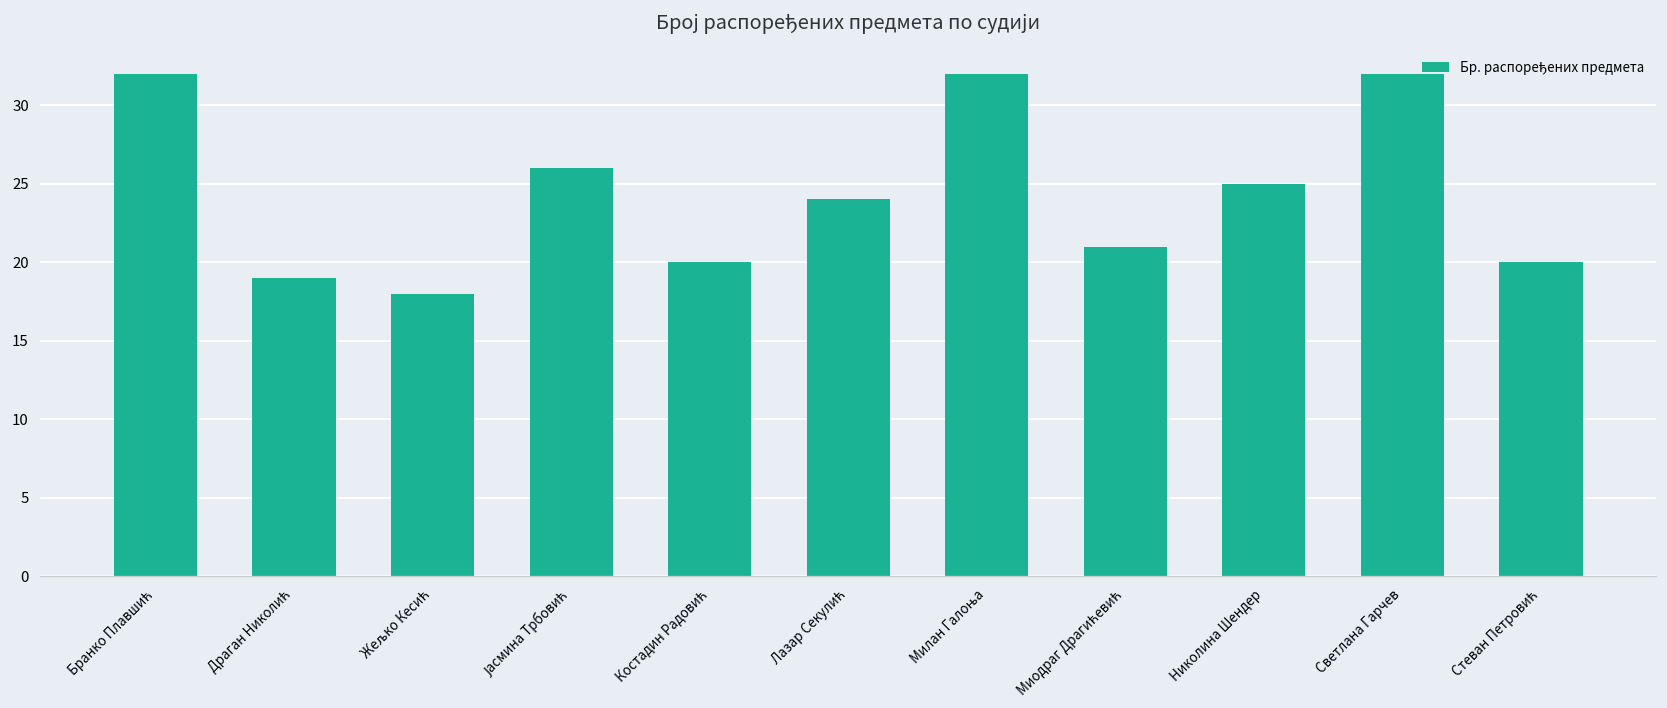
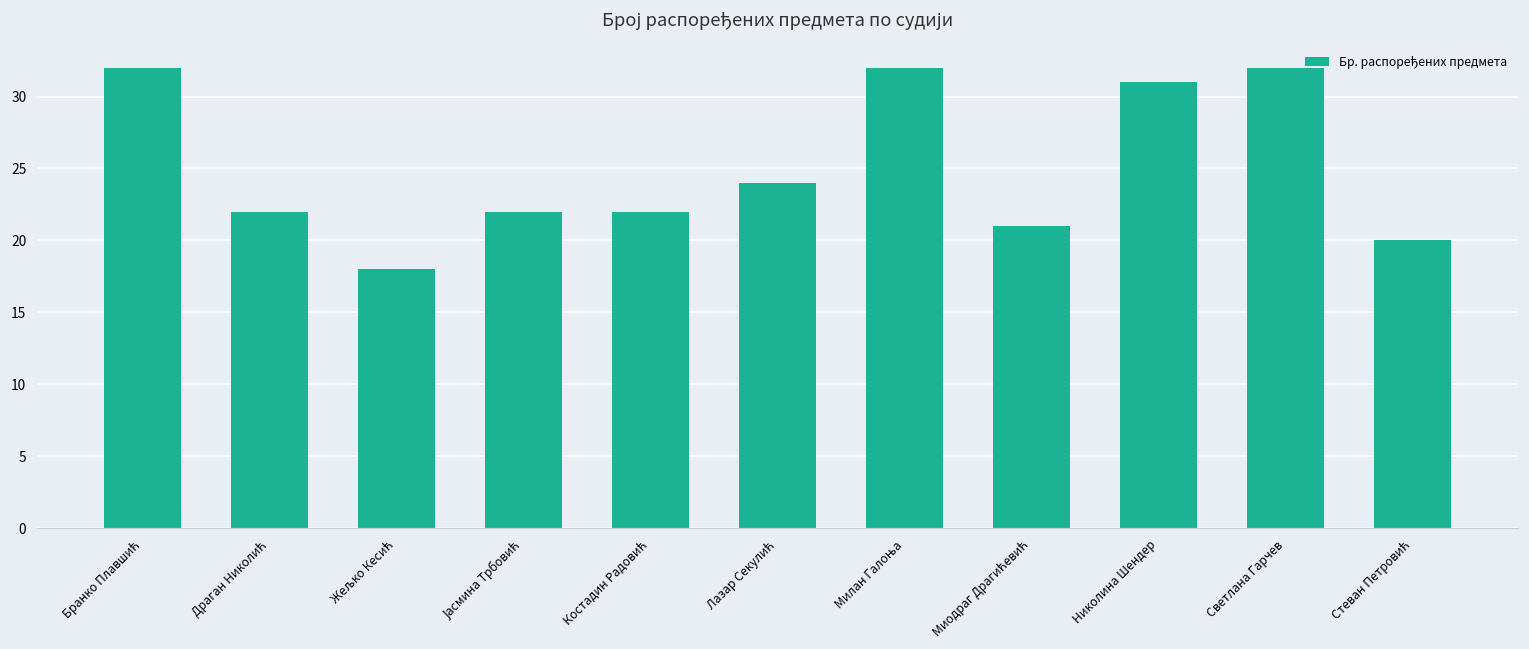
Драган Николић: 19 -> 22
Јасмина Трбовић: 26 -> 22
Костадин Радовић: 20 -> 22
Николина Шендер: 25 -> 31
